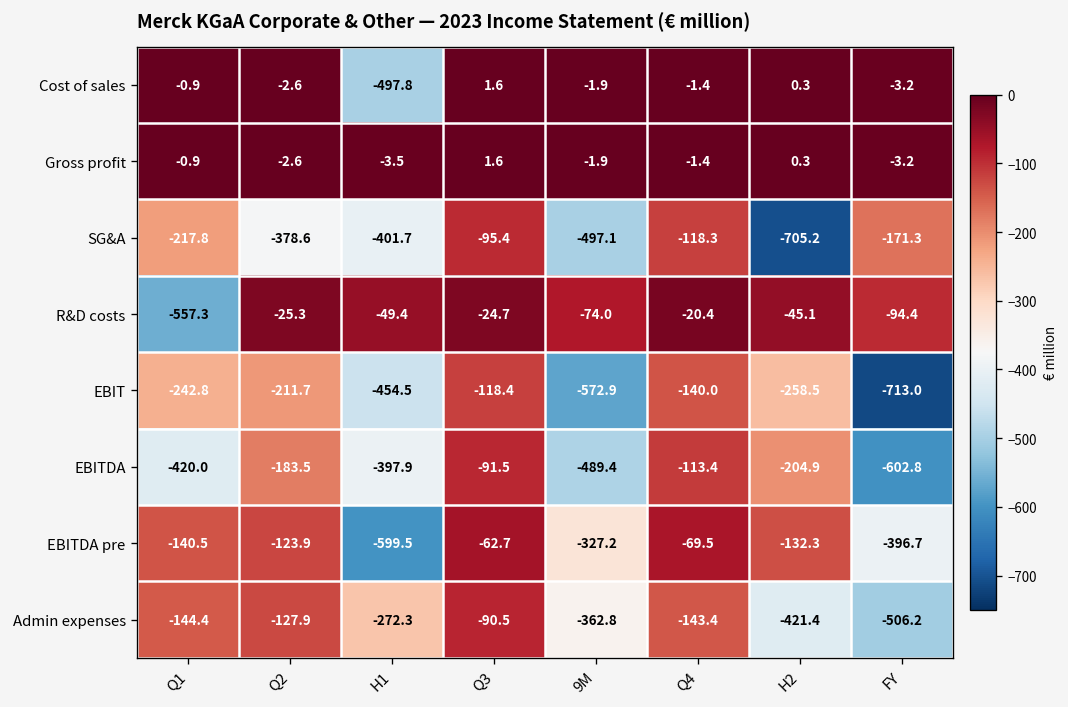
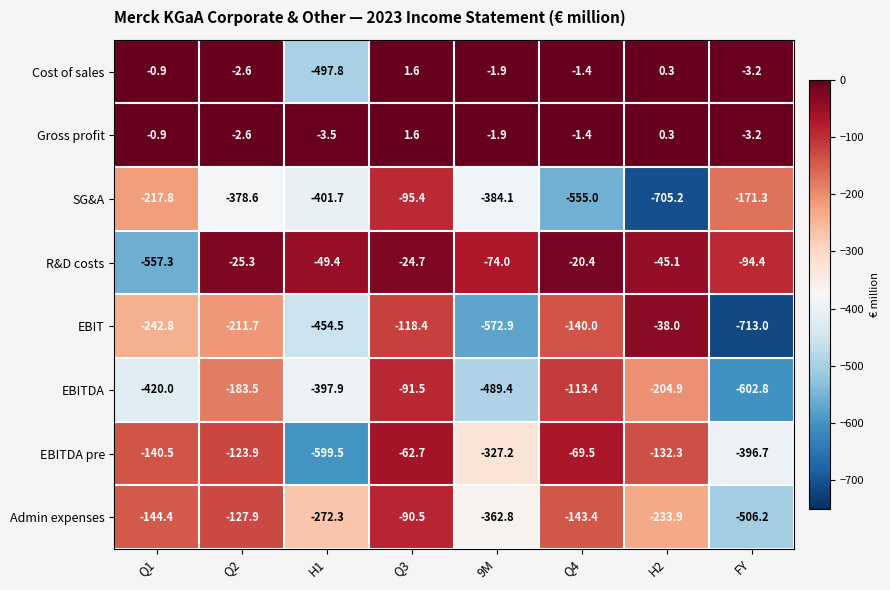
SG&A, 9M: -497.1 -> -384.1
SG&A, Q4: -118.3 -> -555.0
EBIT, H2: -258.5 -> -38.0
Admin expenses, H2: -421.4 -> -233.9
